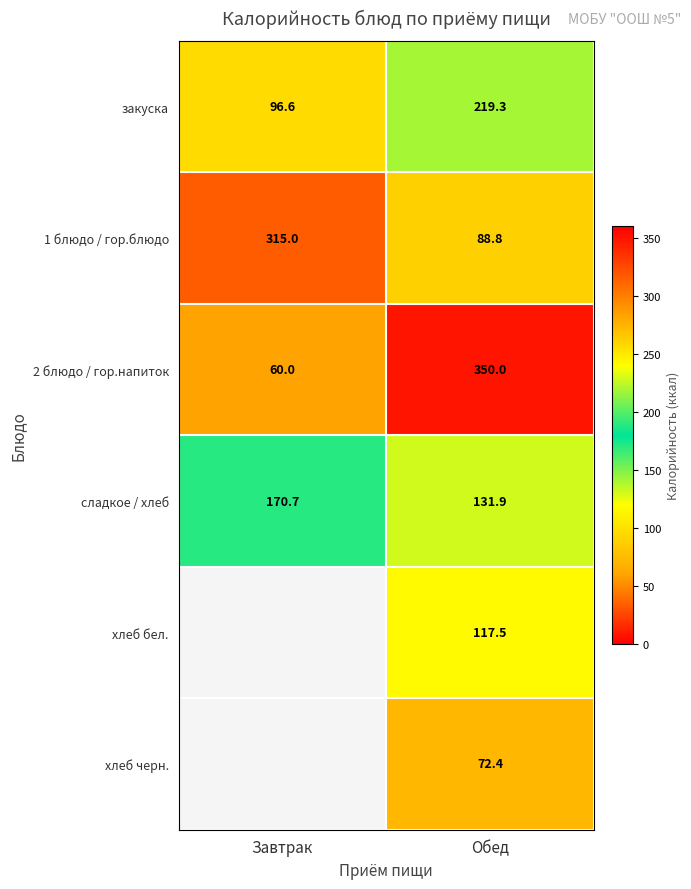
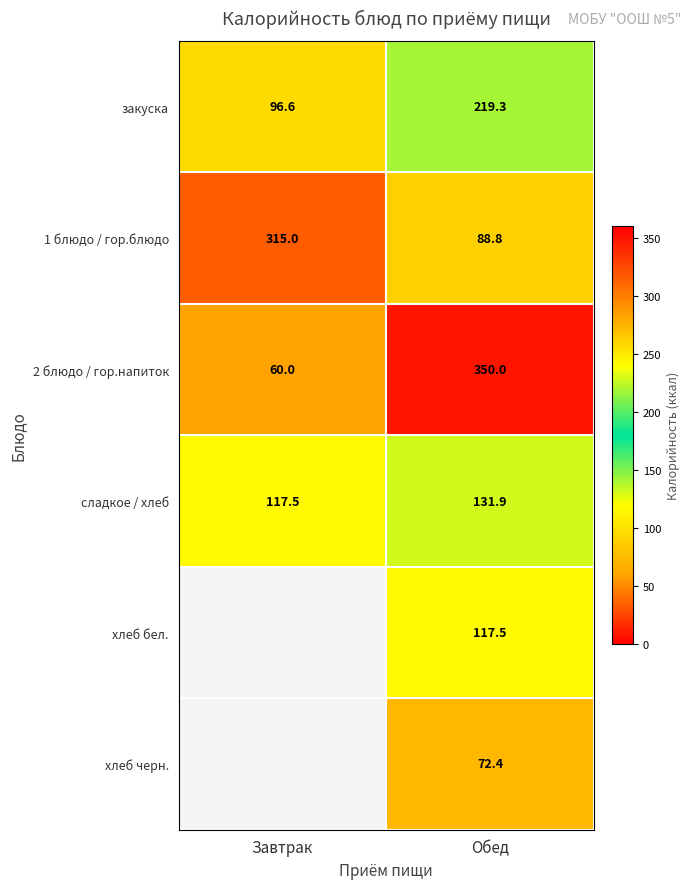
сладкое / хлеб, Завтрак: 170.7 -> 117.5
